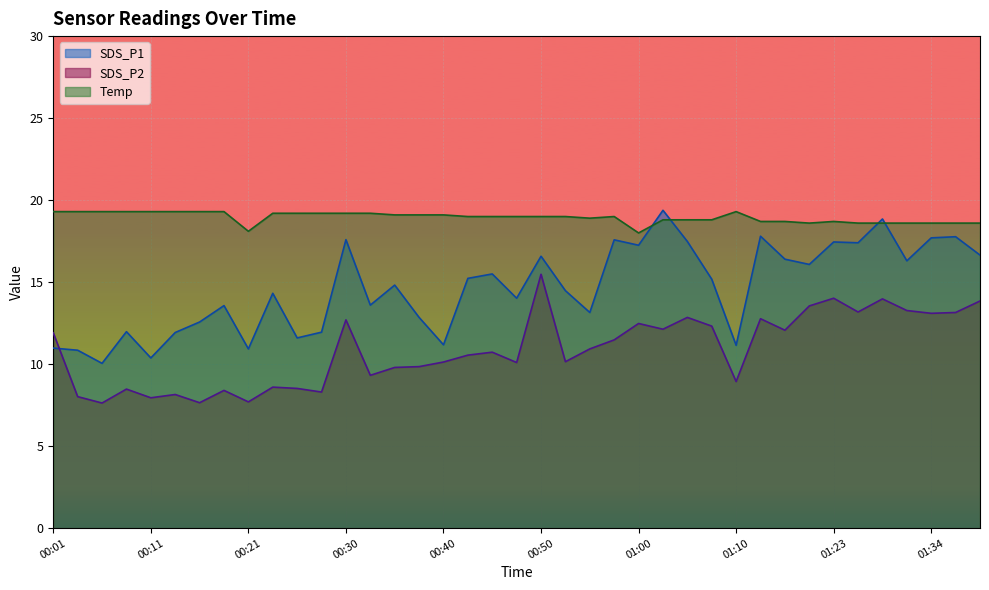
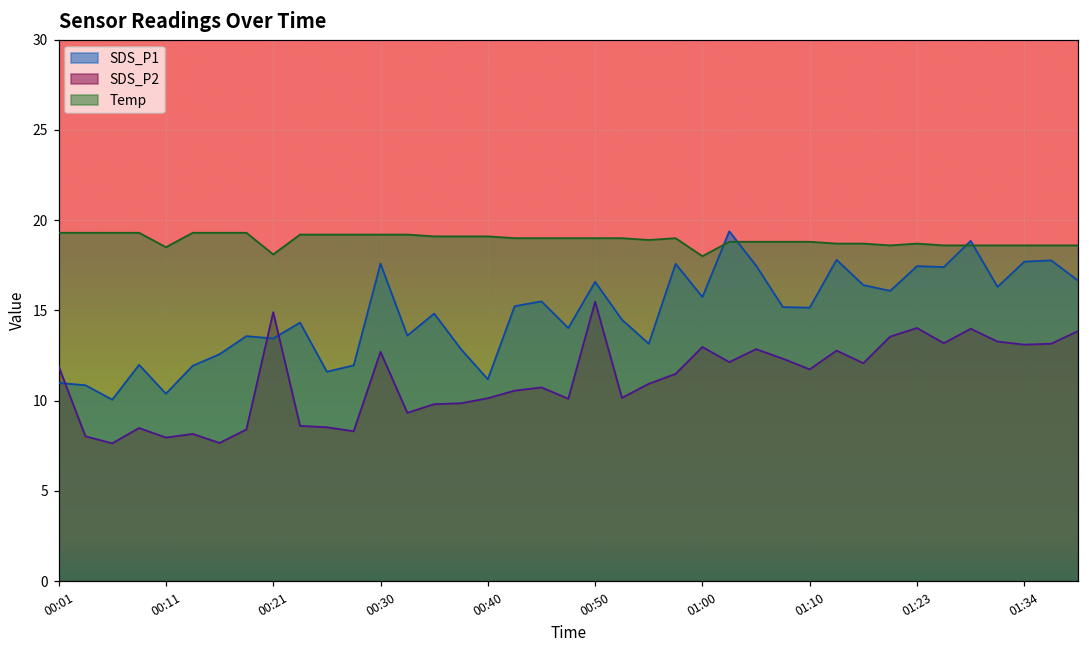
Temp, 00:11: 19.3 -> 18.5
SDS_P1, 00:21: 10.9 -> 13.4
SDS_P2, 00:21: 7.7 -> 14.9
SDS_P1, 01:00: 17.3 -> 15.7
SDS_P2, 01:00: 12.5 -> 13.0
SDS_P1, 01:10: 11.2 -> 15.2
SDS_P2, 01:10: 8.9 -> 11.7
Temp, 01:10: 19.3 -> 18.8
